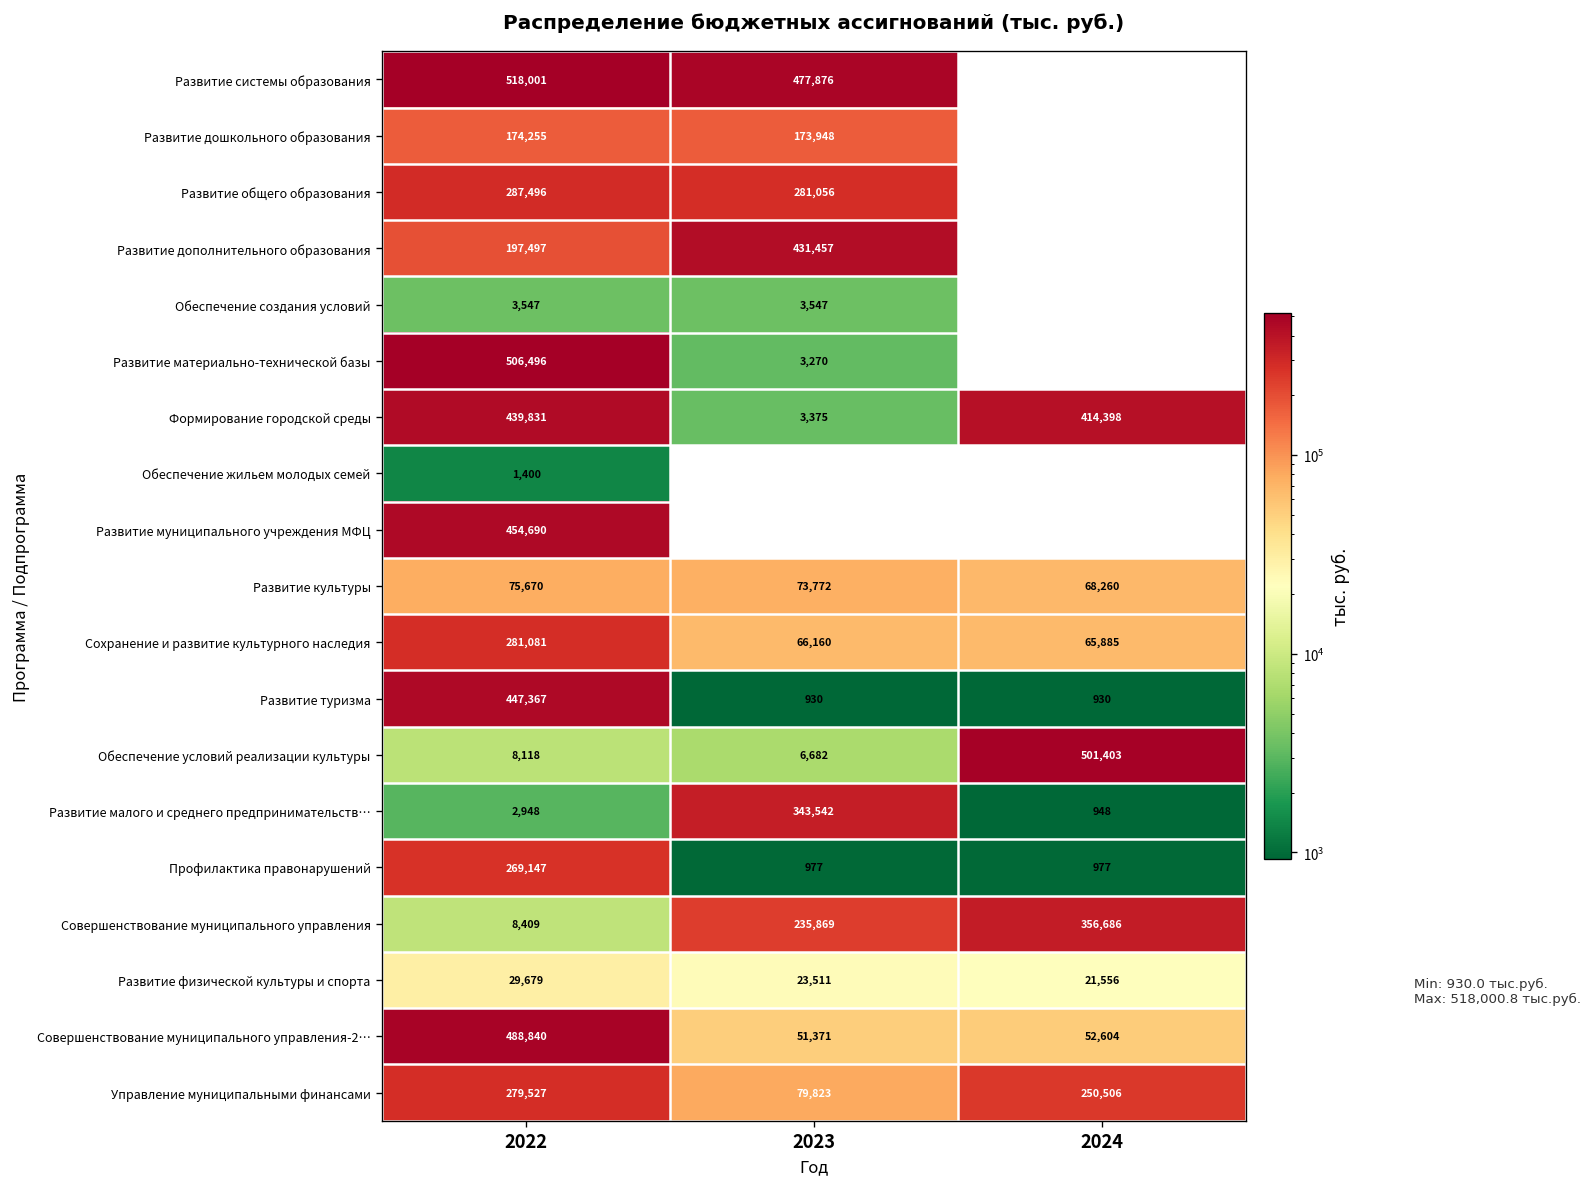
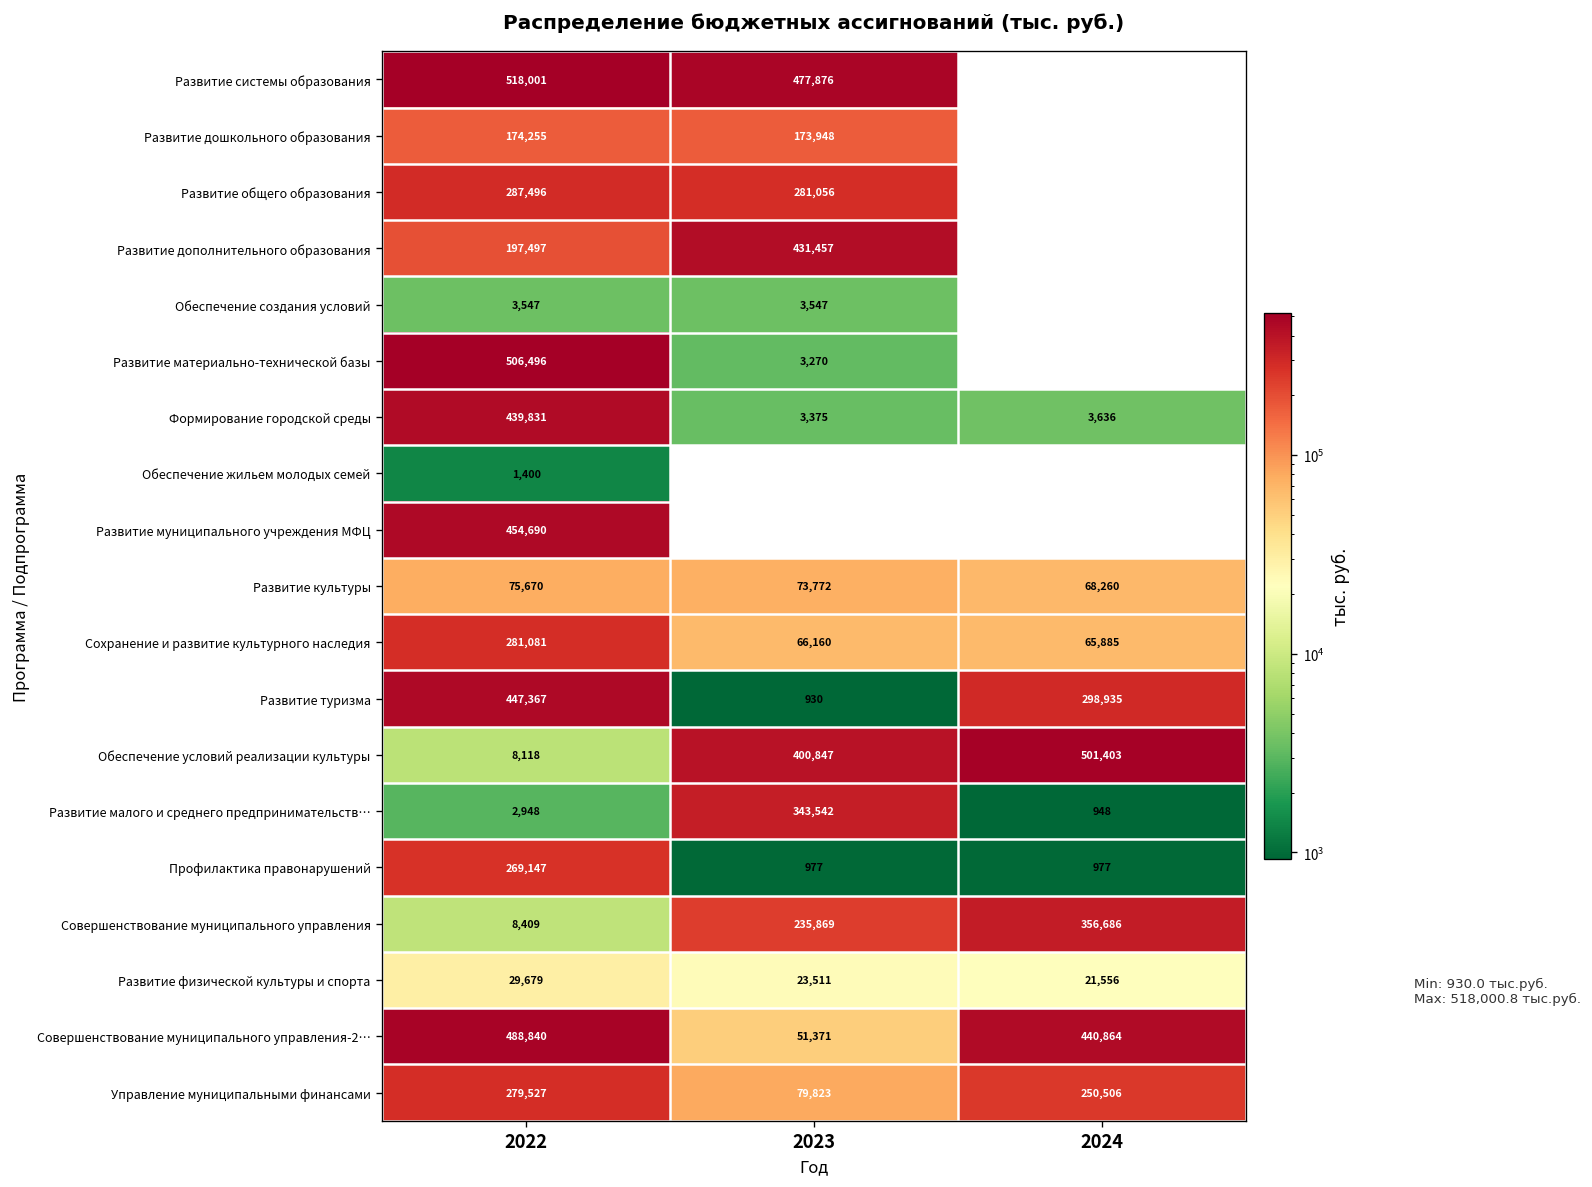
Формирование городской среды, 2024: 414,398 -> 3,636
Развитие туризма, 2024: 930 -> 298,935
Обеспечение условий реализации культуры, 2023: 6,682 -> 400,847
Совершенствование муниципального управления-2…, 2024: 52,604 -> 440,864
